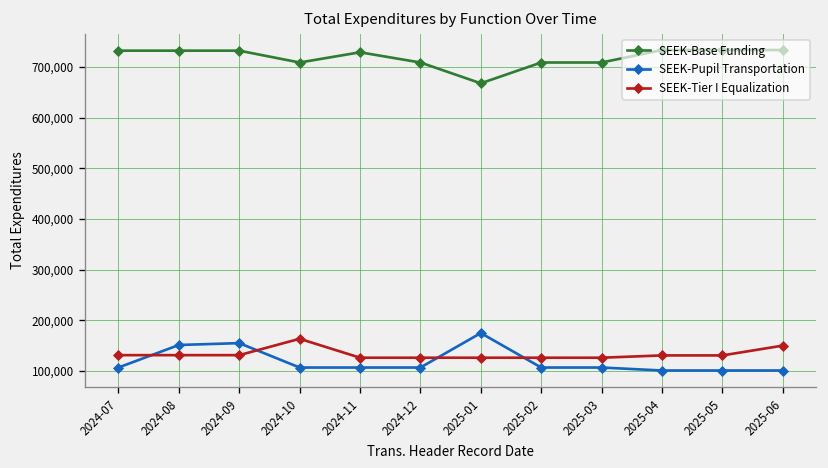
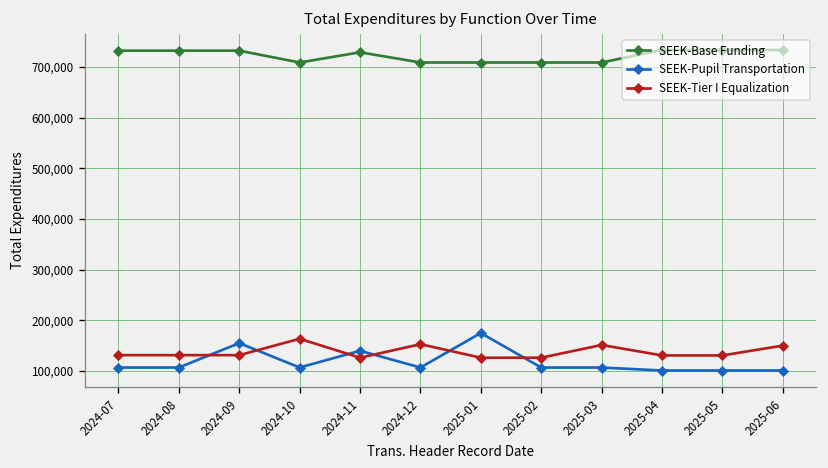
SEEK-Pupil Transportation, 2024-08: 150,000 -> 110,000
SEEK-Pupil Transportation, 2024-11: 110,000 -> 140,000
SEEK-Tier I Equalization, 2024-12: 130,000 -> 150,000
SEEK-Base Funding, 2025-01: 670,000 -> 710,000
SEEK-Tier I Equalization, 2025-03: 130,000 -> 150,000
